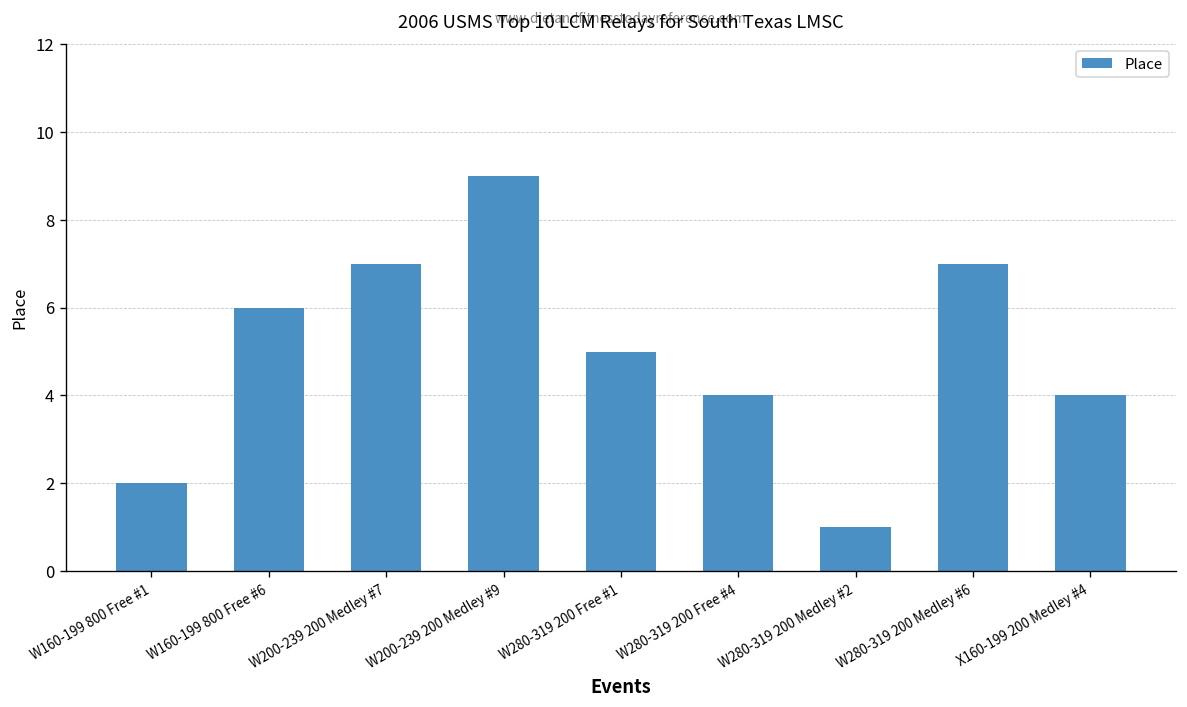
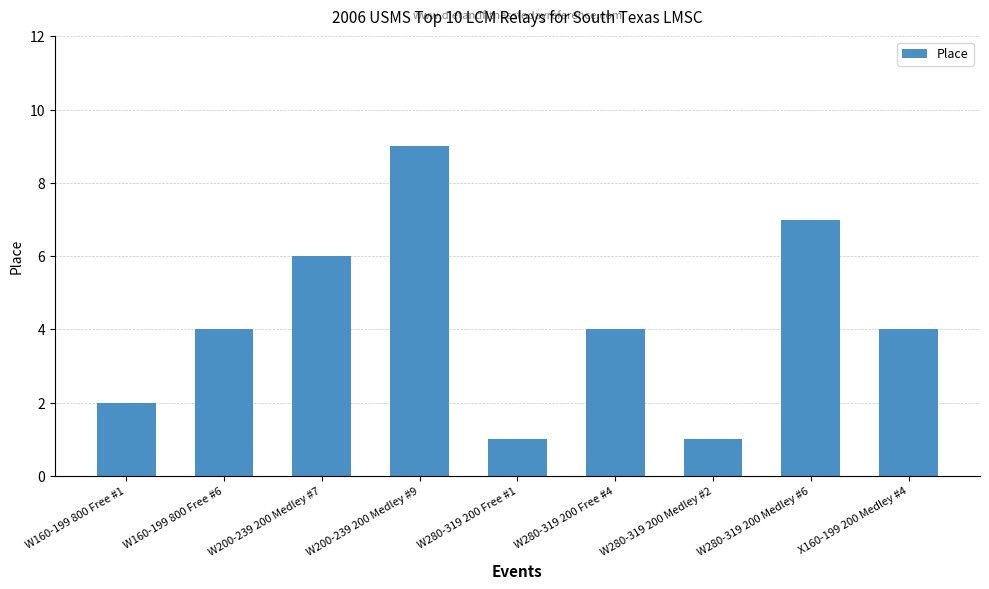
W160-199 800 Free #6: 6 -> 4
W200-239 200 Medley #7: 7 -> 6
W280-319 200 Free #1: 5 -> 1
